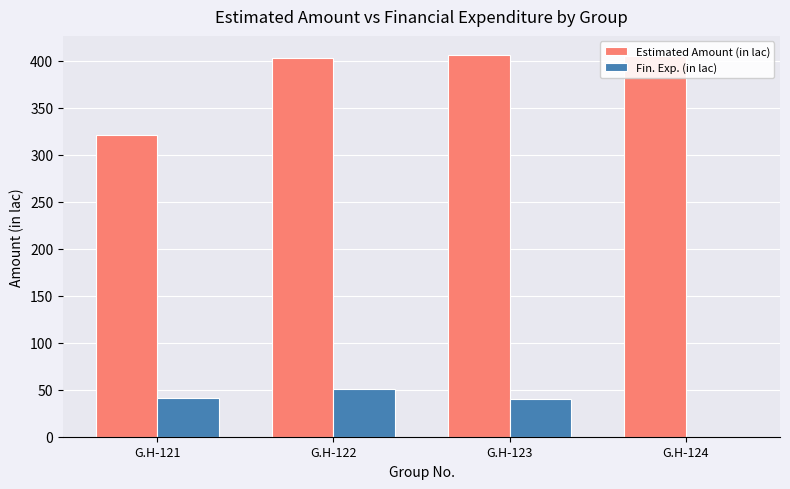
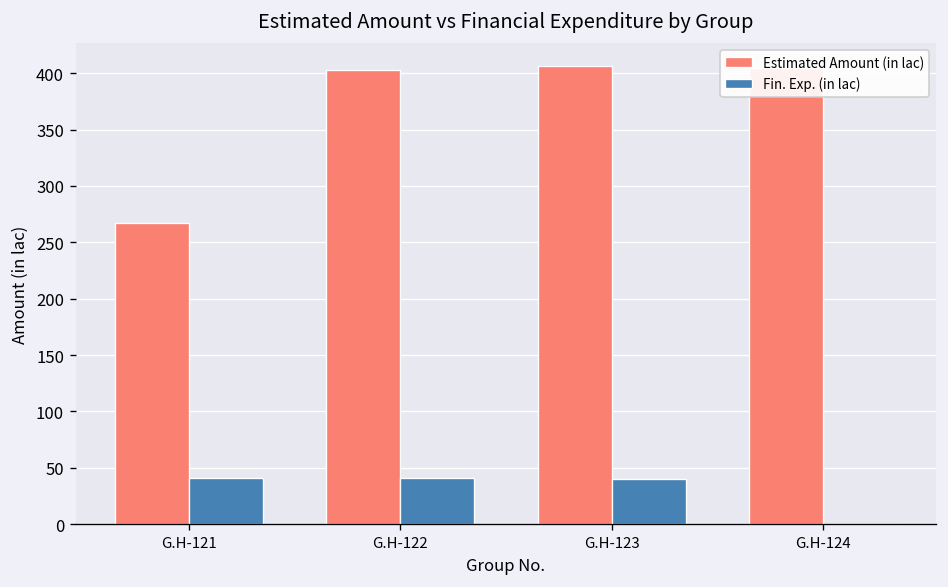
Estimated Amount (in lac), G.H-121: 320 -> 270
Fin. Exp. (in lac), G.H-122: 50 -> 40
